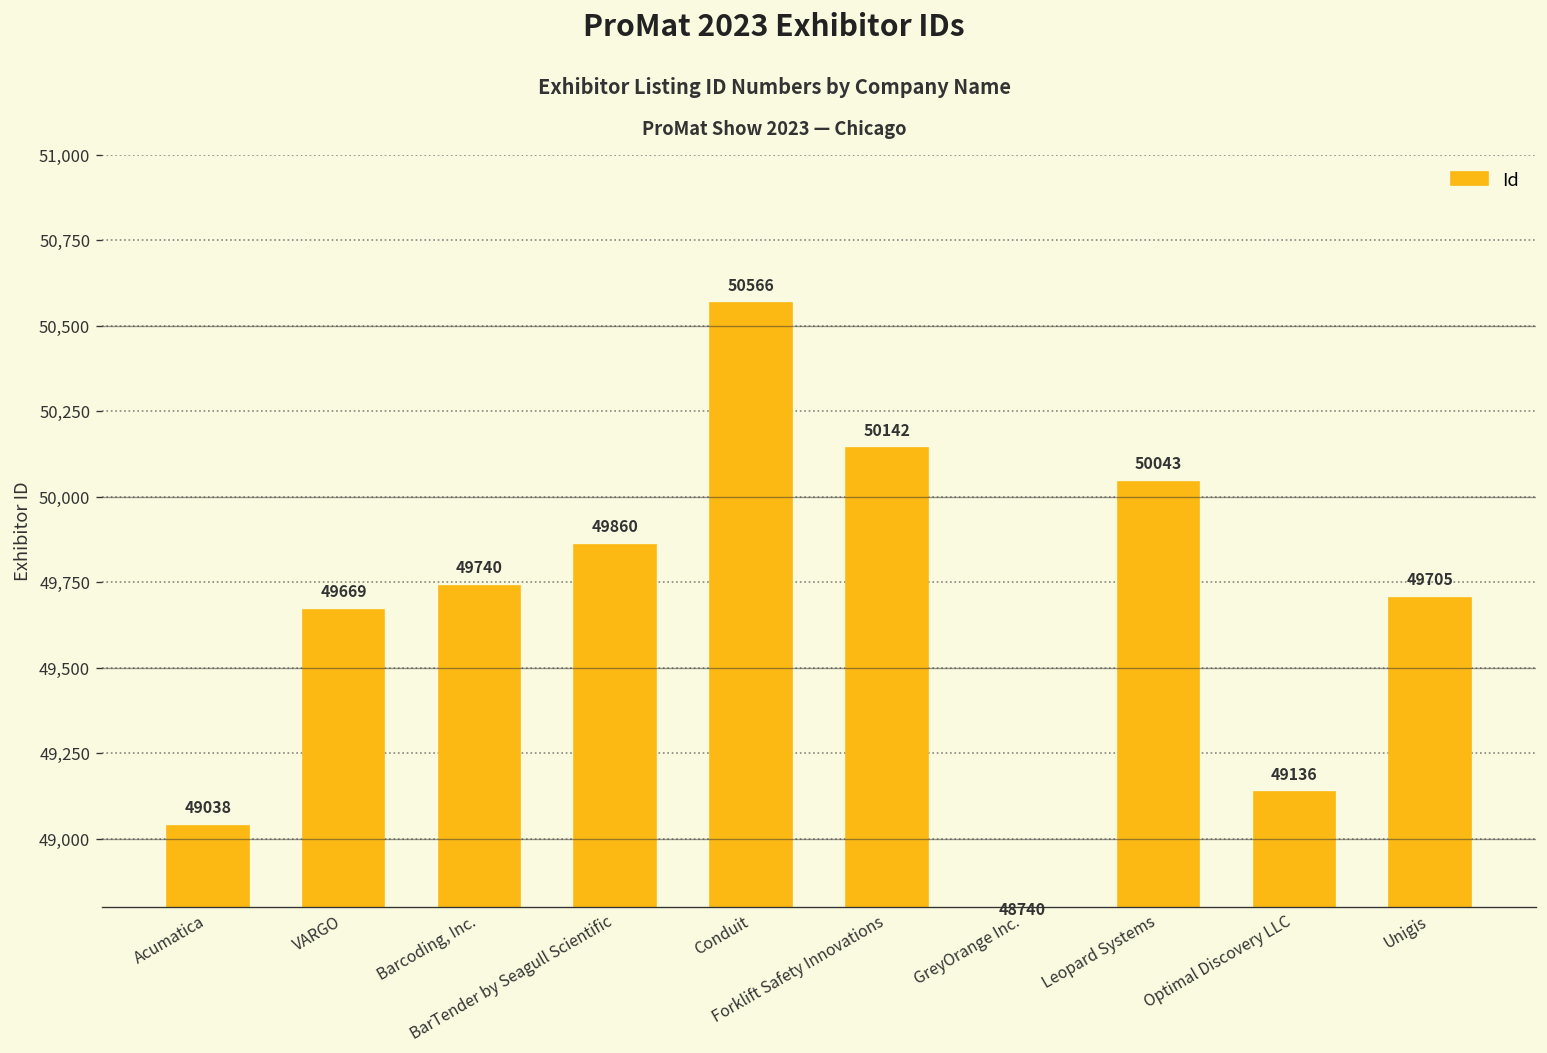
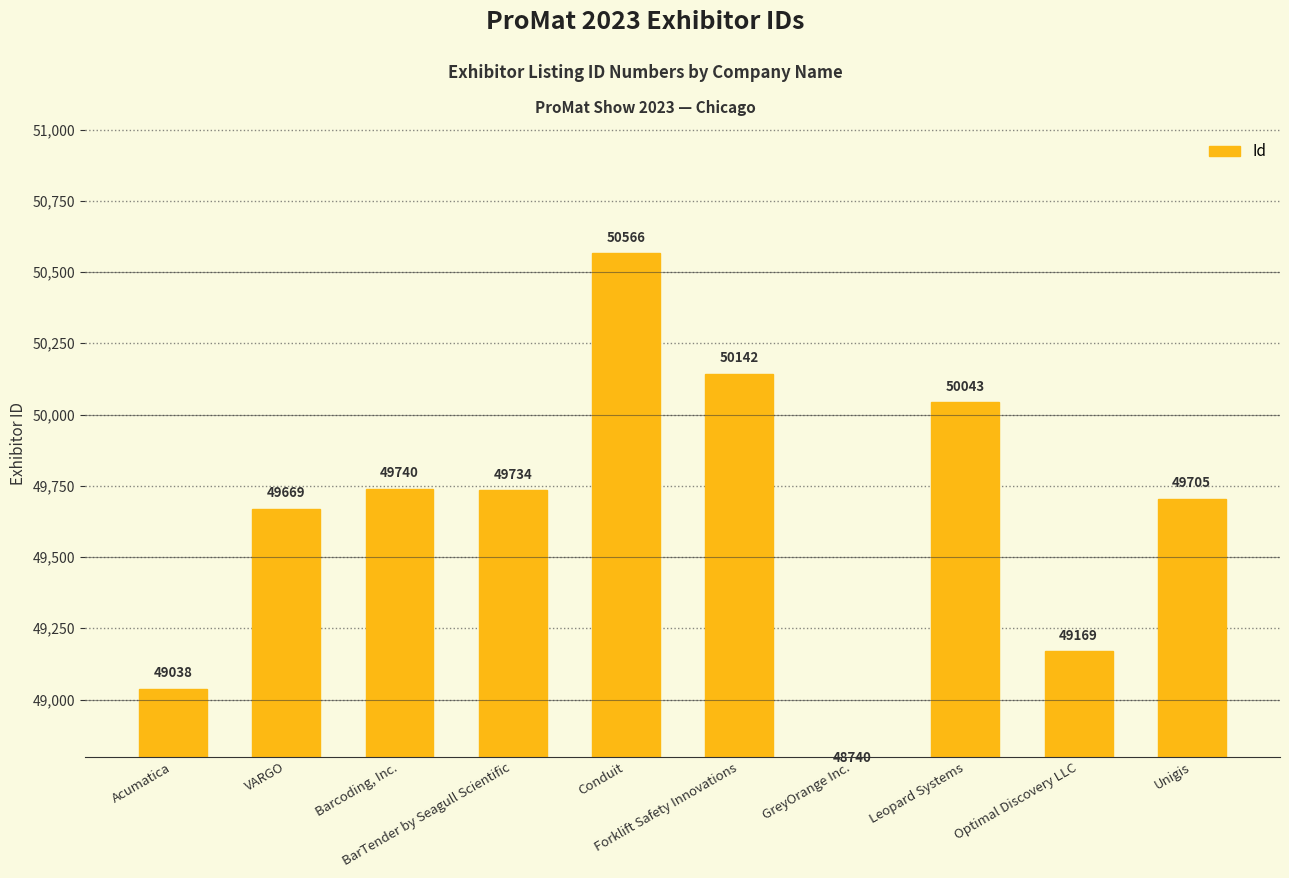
BarTender by Seagull Scientific: 49860 -> 49734
Optimal Discovery LLC: 49136 -> 49169
